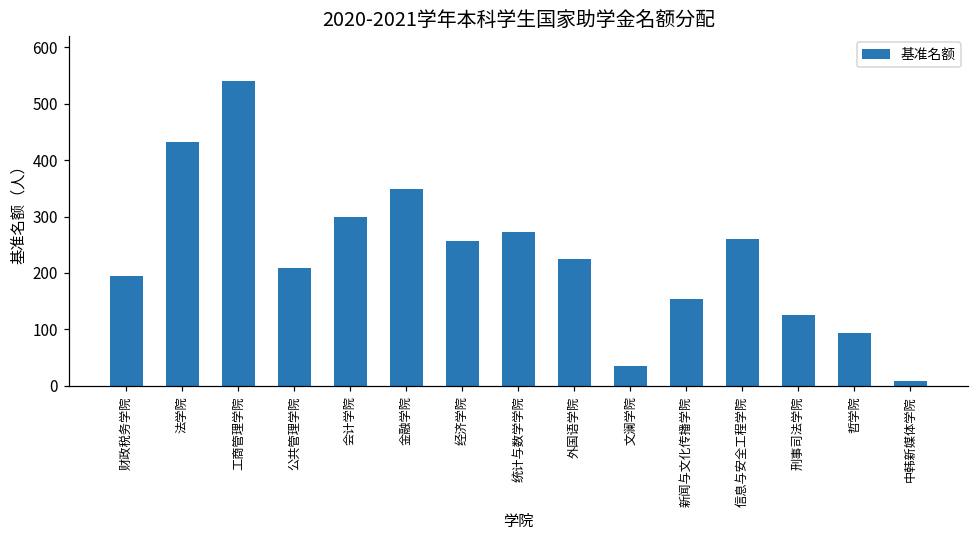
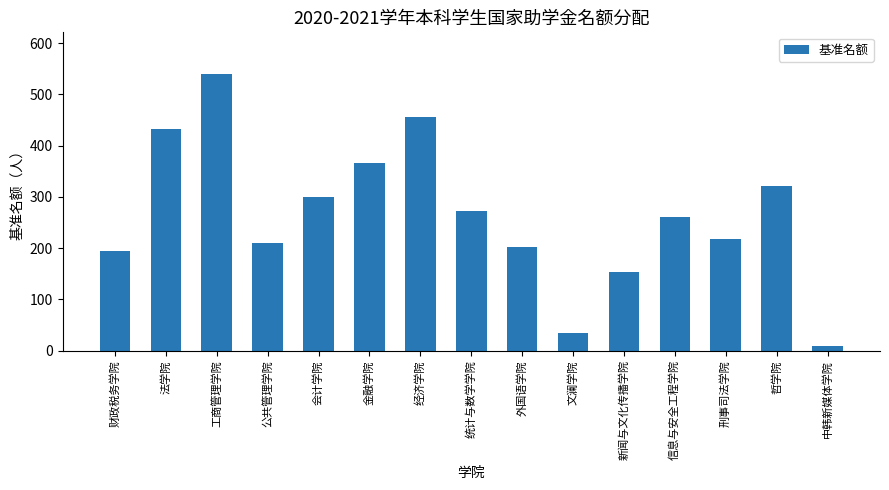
金融学院: 350 -> 370
经济学院: 260 -> 460
外国语学院: 230 -> 200
刑事司法学院: 130 -> 220
哲学院: 90 -> 320
